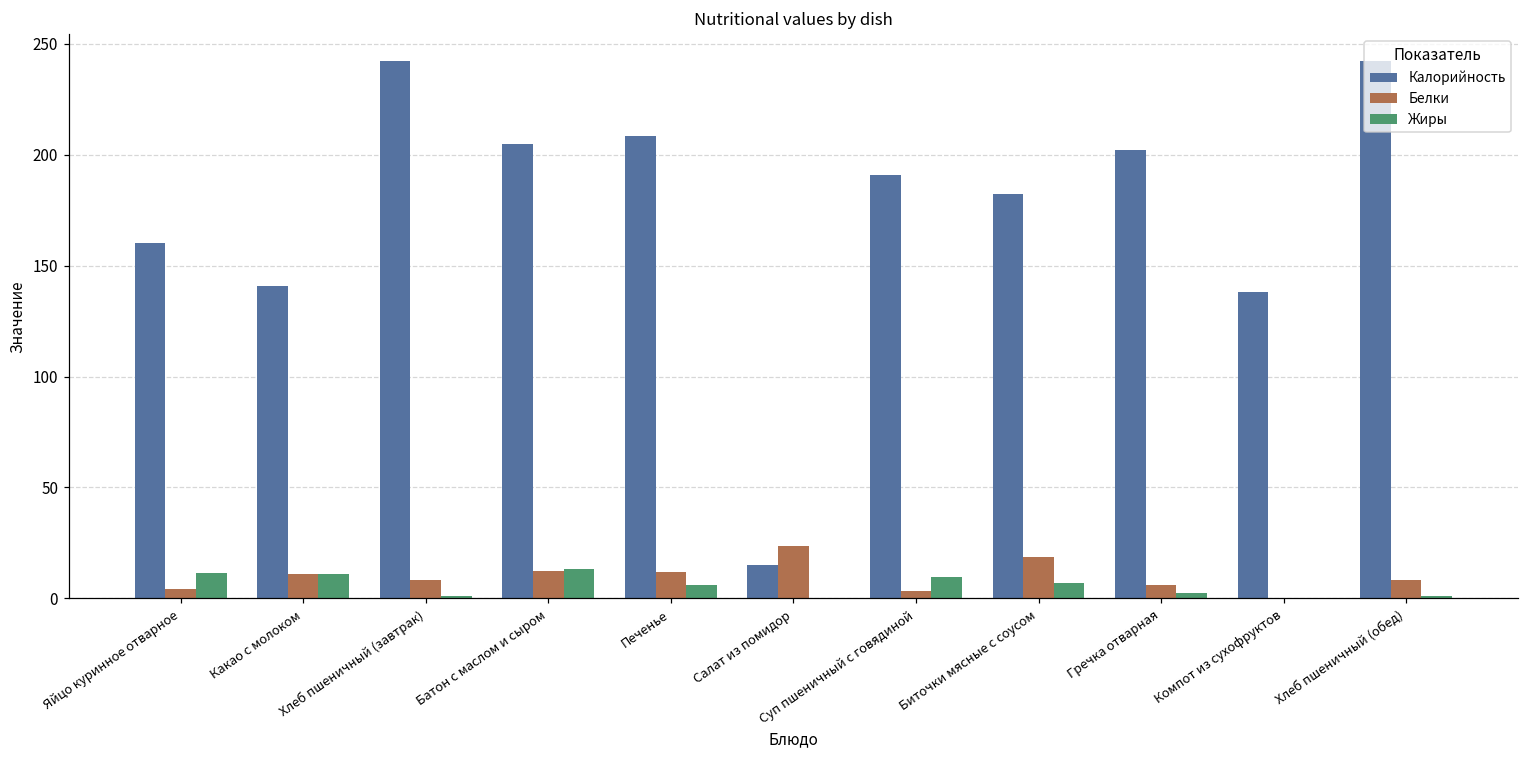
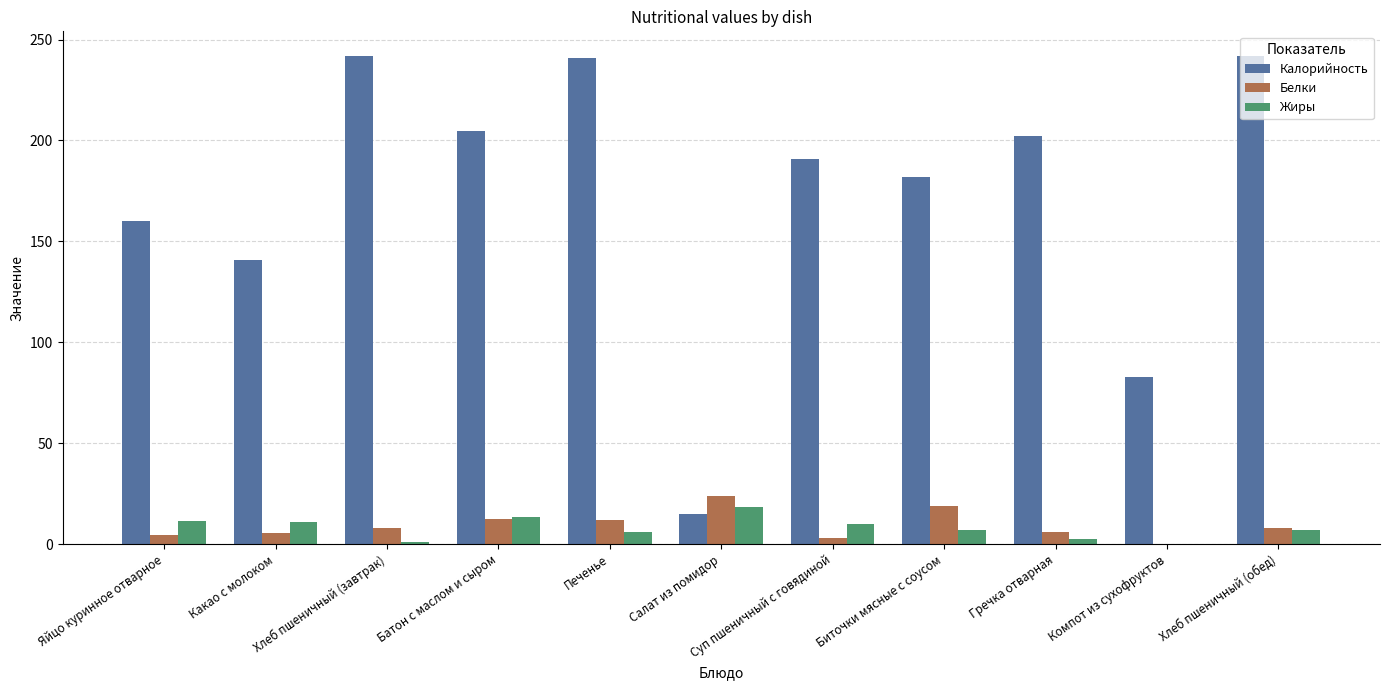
Белки, Какао с молоком: 11 -> 5
Калорийность, Печенье: 209 -> 241
Жиры, Салат из помидор: 0 -> 19
Калорийность, Компот из сухофруктов: 138 -> 83
Жиры, Хлеб пшеничный (обед): 1 -> 7
